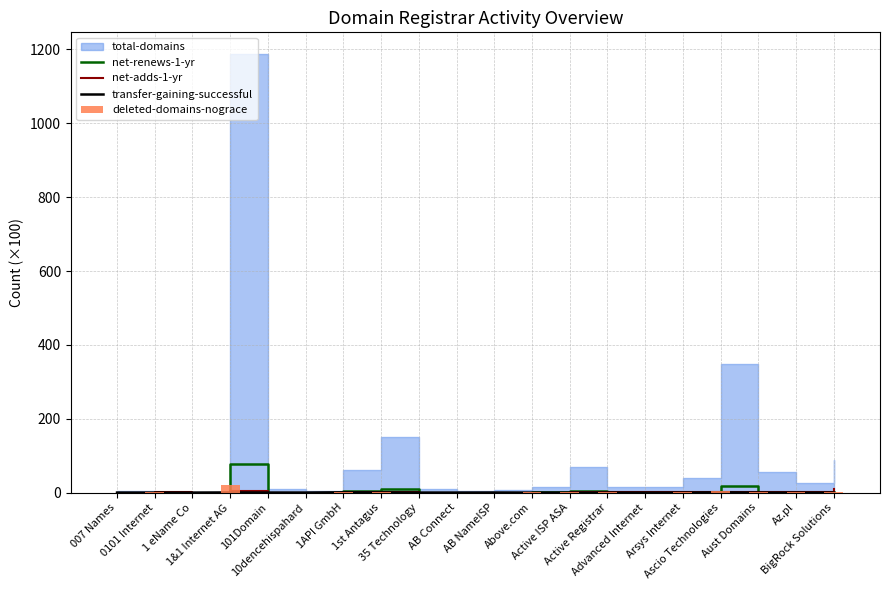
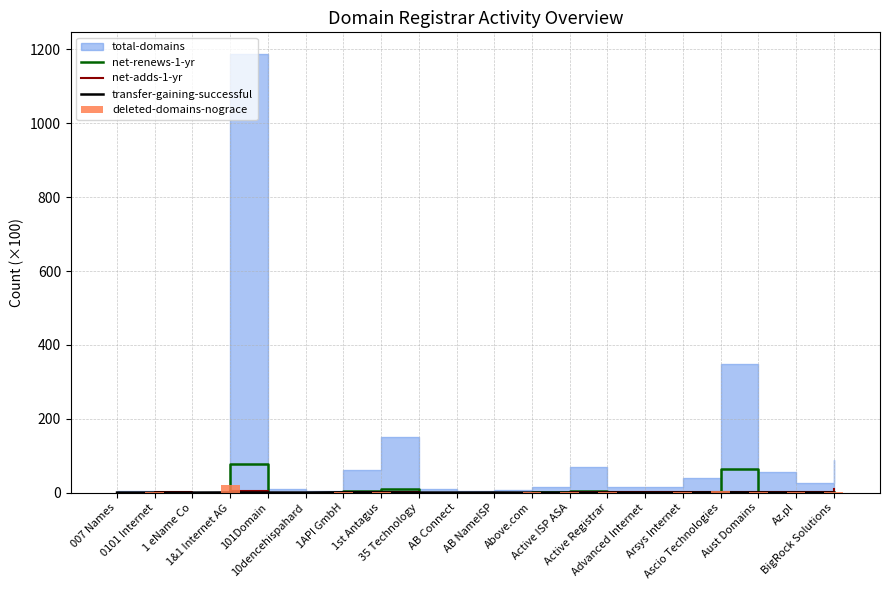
net-renews-1-yr, Ascio Technologies: 20 -> 60
